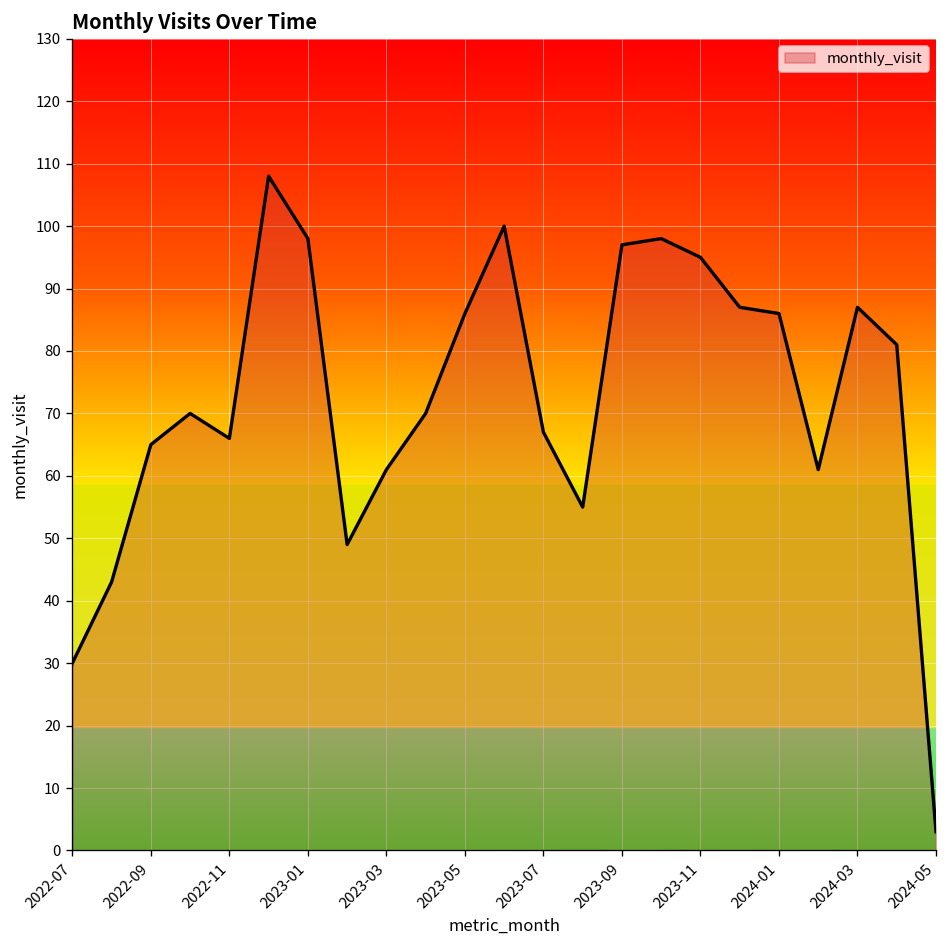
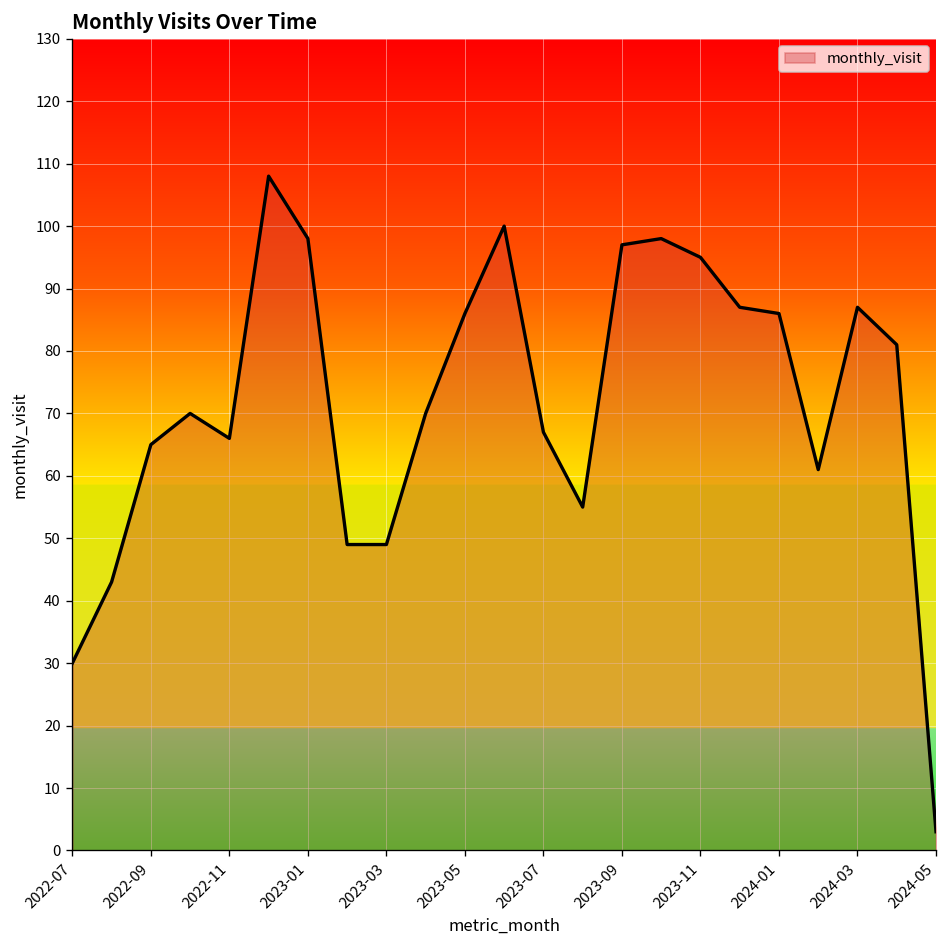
2023-03: 61 -> 49
